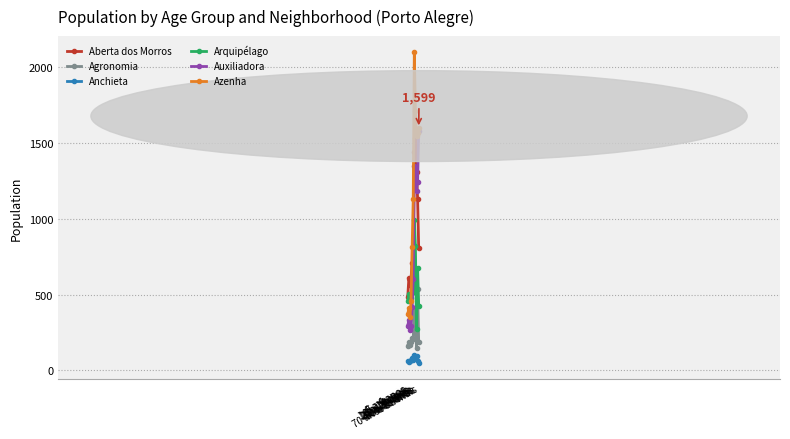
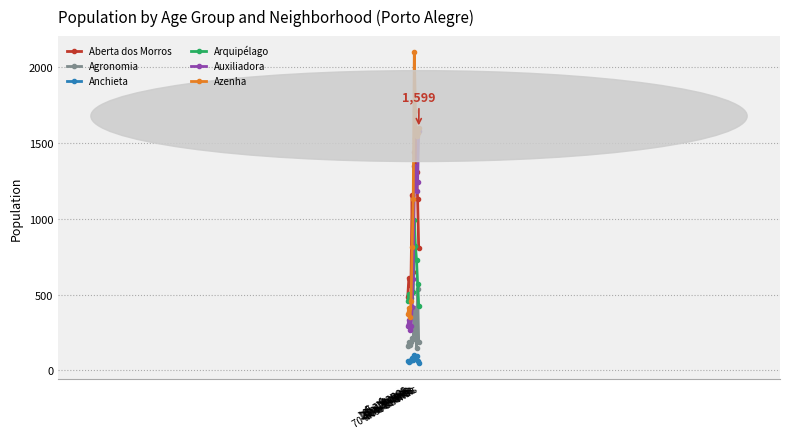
Aberta dos Morros, 20 a 24 anos: 710 -> 1160
Arquipélago, 50 a 59 anos: 270 -> 730
Arquipélago, 60 a 69 anos: 670 -> 570
